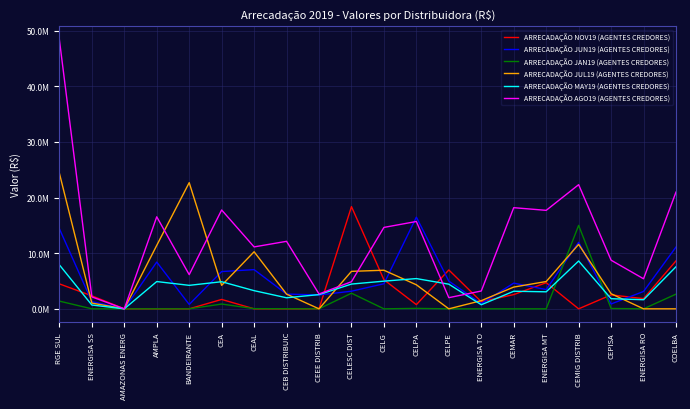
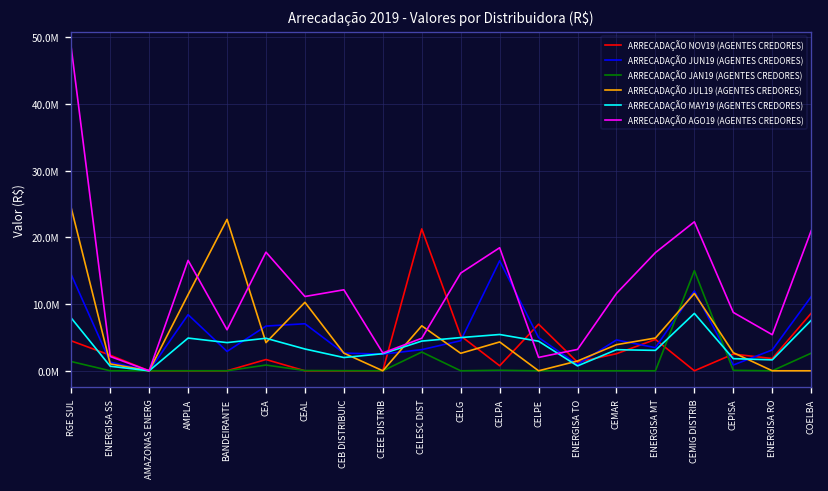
ARRECADAÇÃO JUN19 (AGENTES CREDORES), BANDEIRANTE: 1000000 -> 3000000
ARRECADAÇÃO NOV19 (AGENTES CREDORES), CELESC DIST: 18000000 -> 21000000
ARRECADAÇÃO JUL19 (AGENTES CREDORES), CELG: 7000000 -> 3000000
ARRECADAÇÃO AGO19 (AGENTES CREDORES), CELPA: 16000000 -> 18000000
ARRECADAÇÃO AGO19 (AGENTES CREDORES), CEMAR: 18000000 -> 12000000
